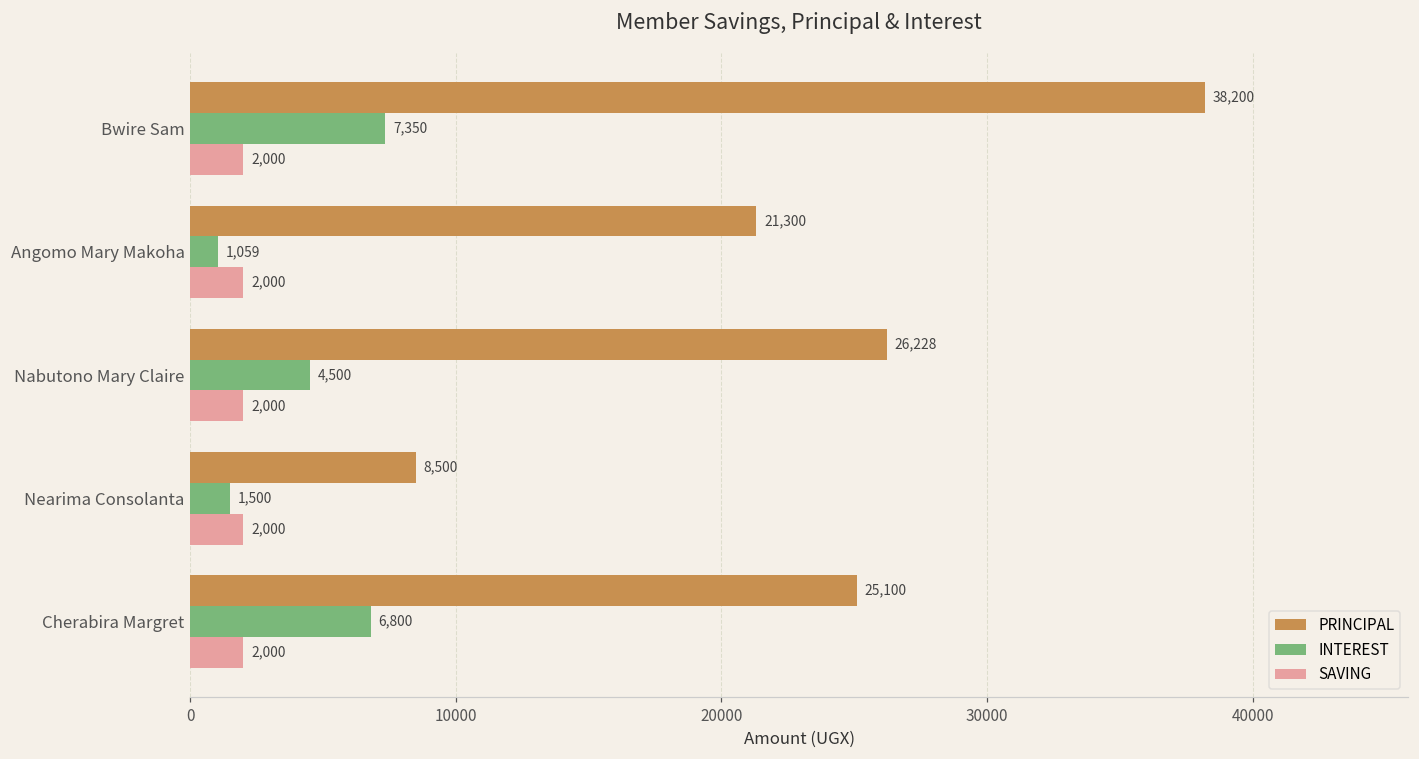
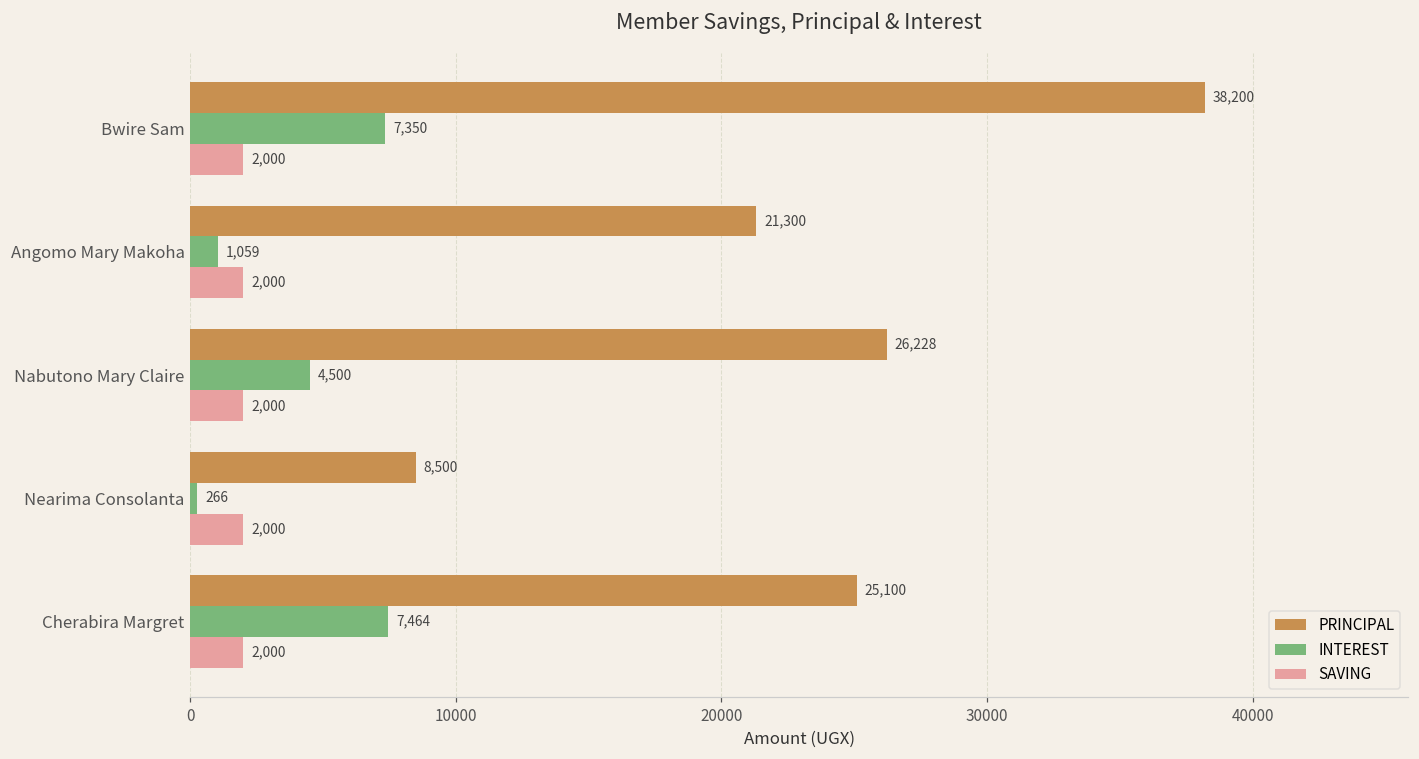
INTEREST, Nearima Consolanta: 1,500 -> 266
INTEREST, Cherabira Margret: 6,800 -> 7,464
